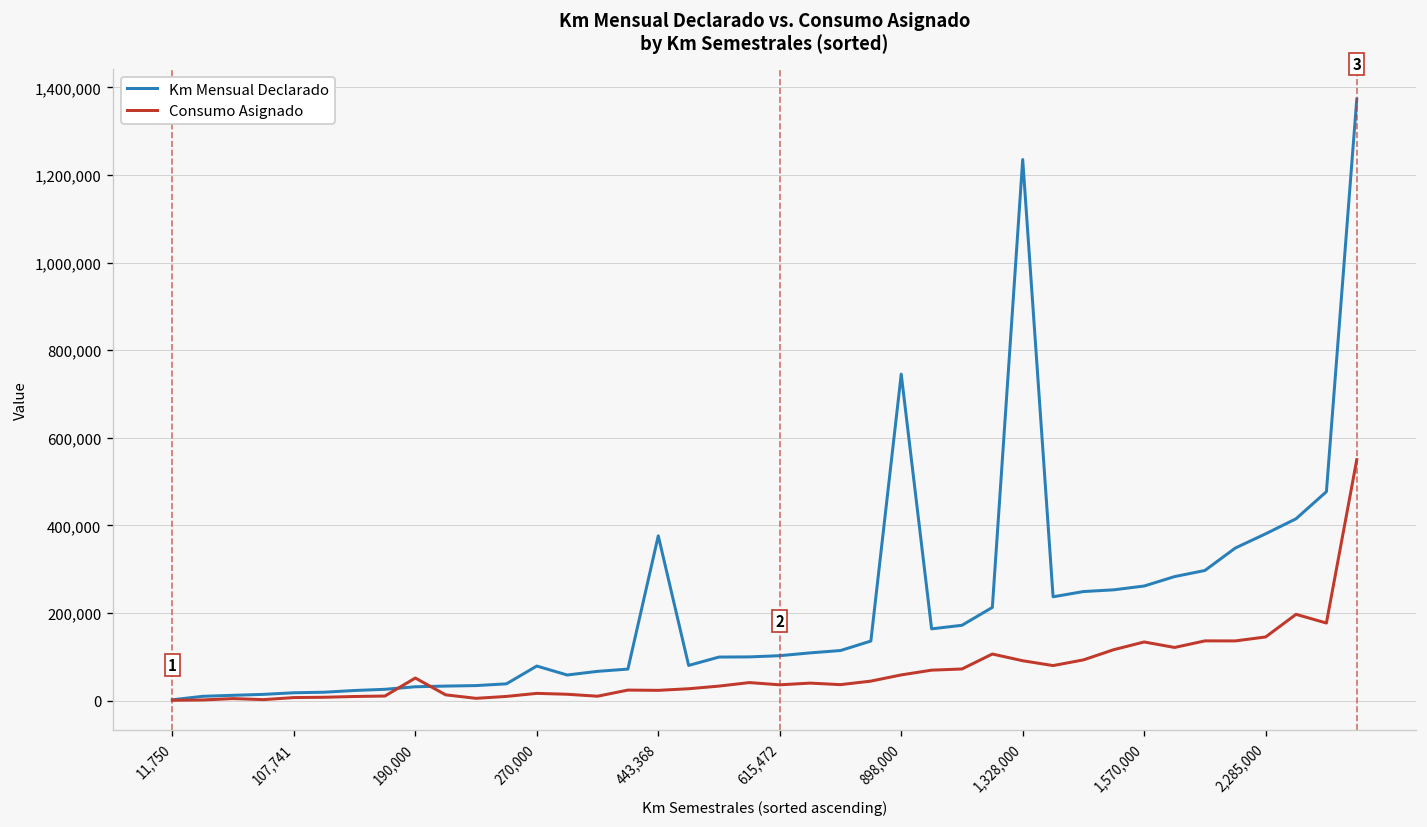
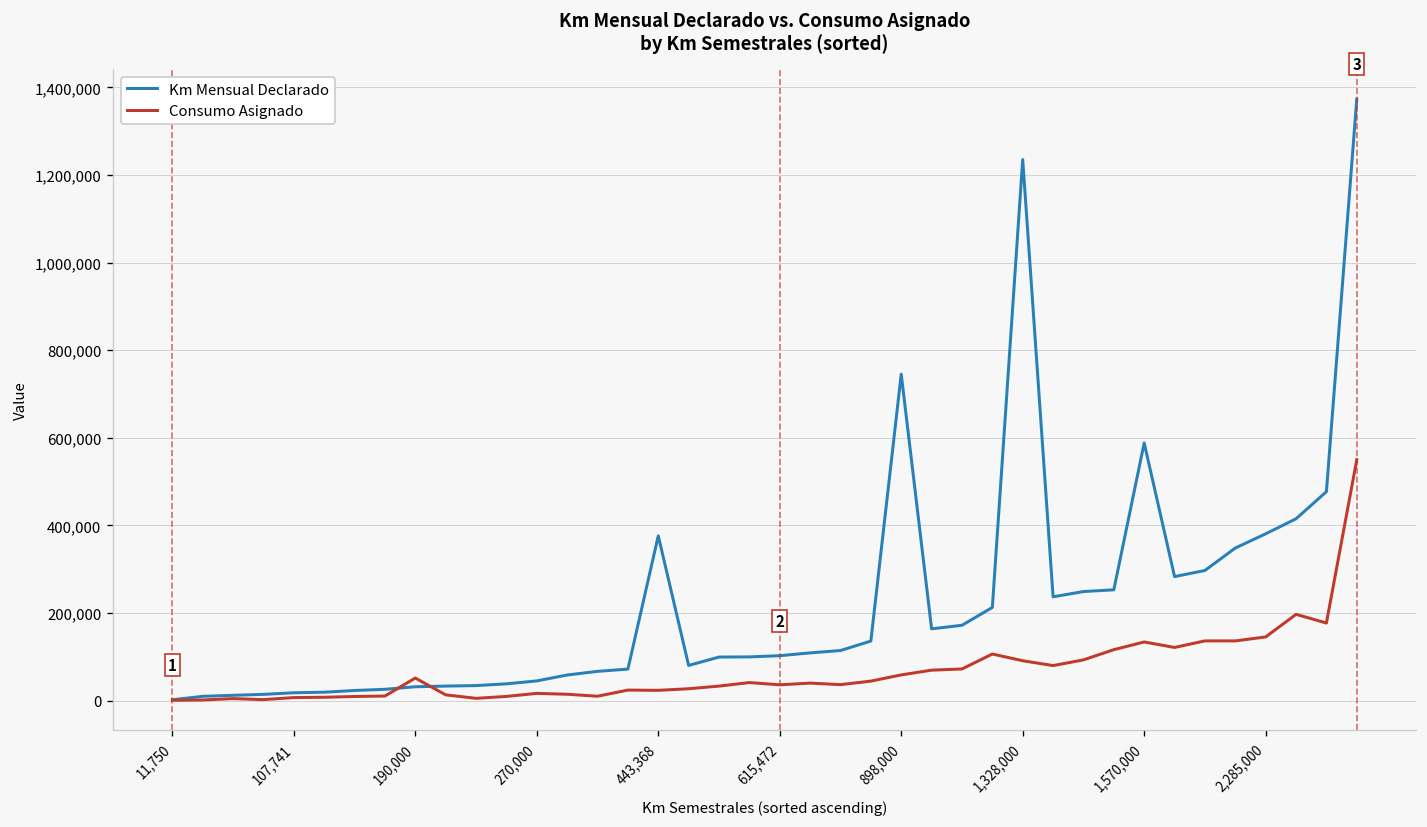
Km Mensual Declarado, 270,000: 80,000 -> 50,000
Km Mensual Declarado, 1,570,000: 260,000 -> 590,000
